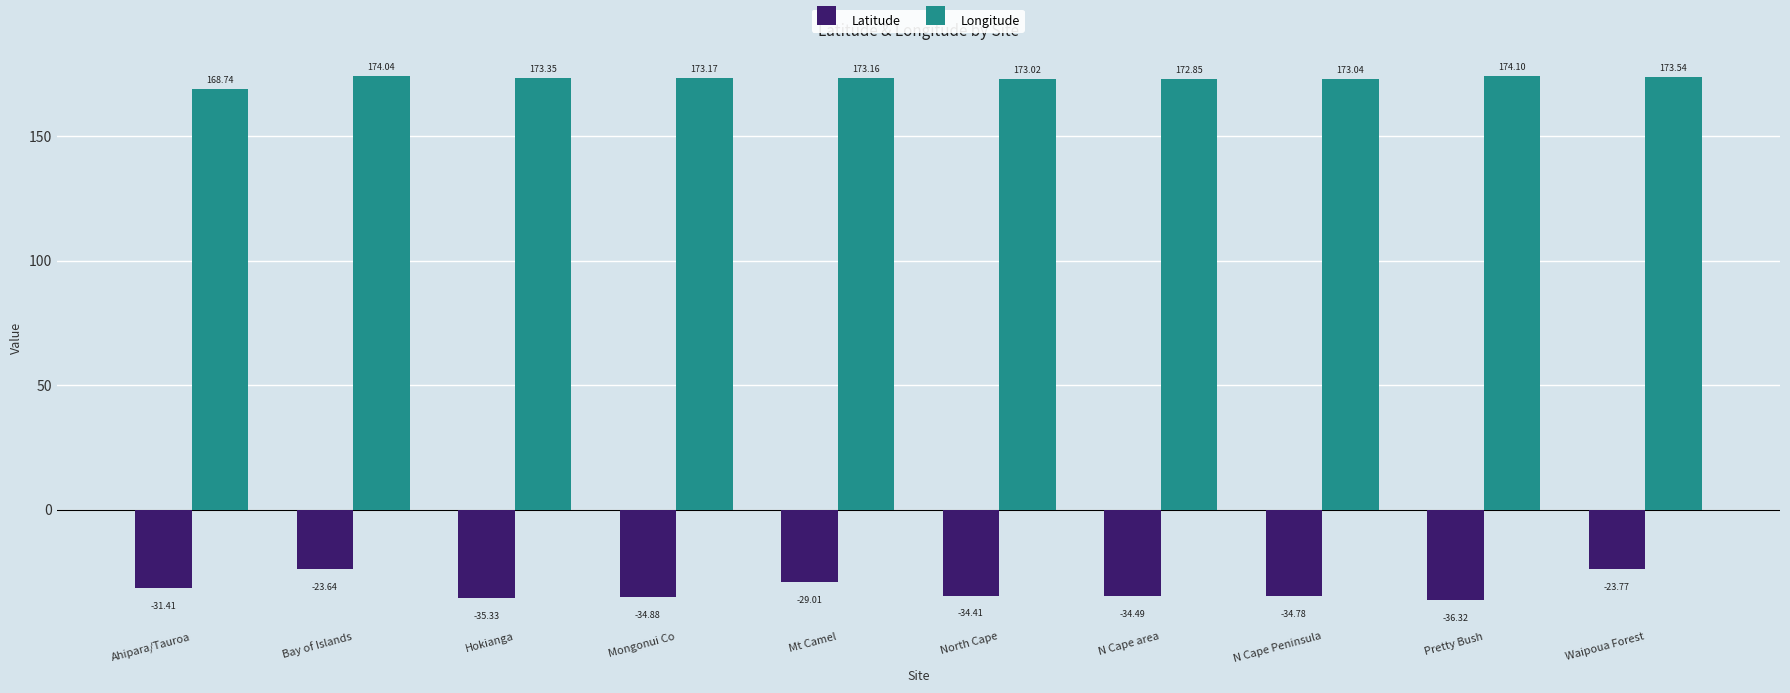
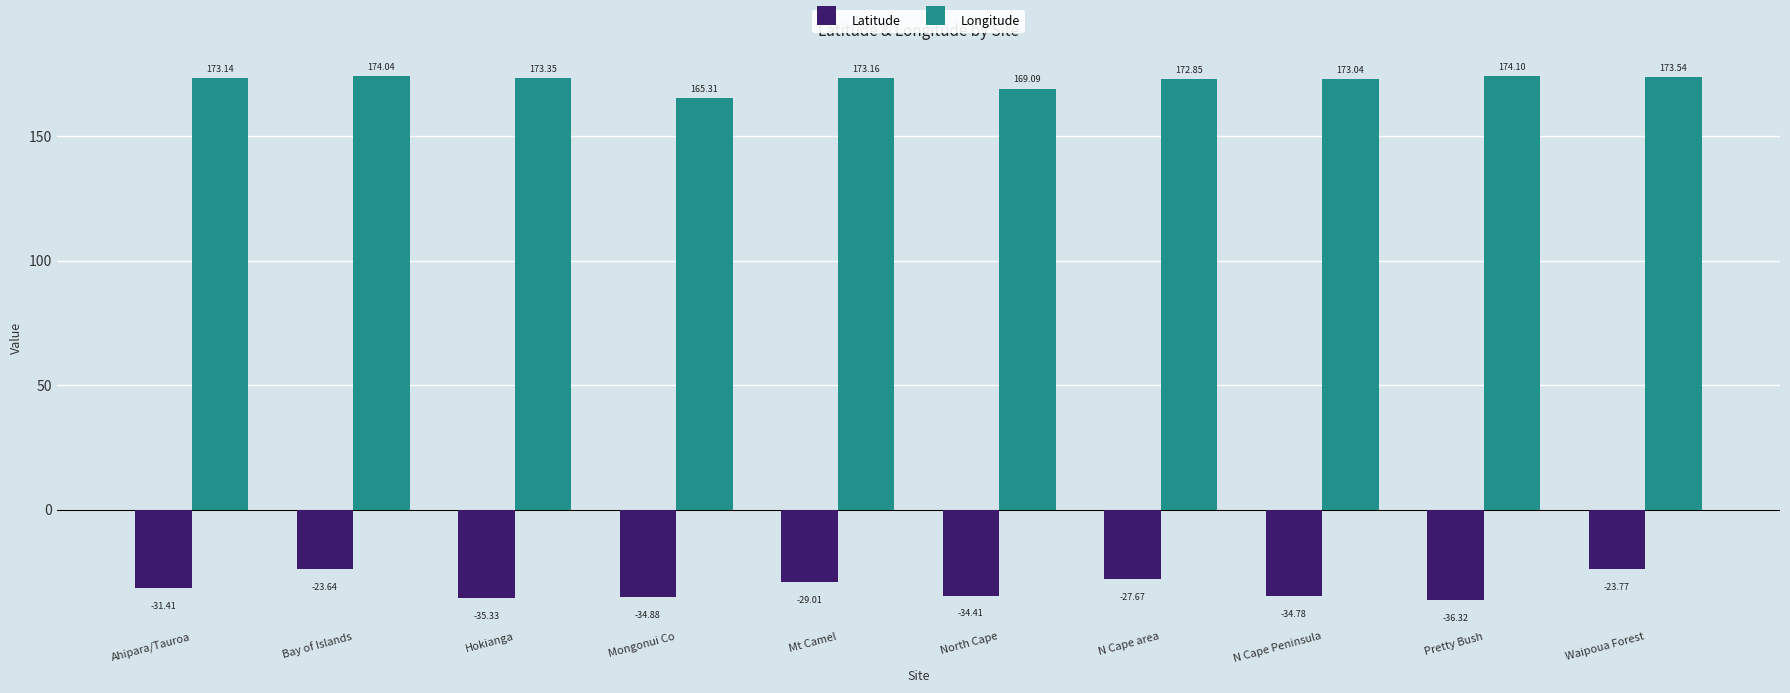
Longitude, Ahipara/Tauroa: 168.74 -> 173.14
Longitude, Mongonui Co: 173.17 -> 165.31
Longitude, North Cape: 173.02 -> 169.09
Latitude, N Cape area: -34.49 -> -27.67
